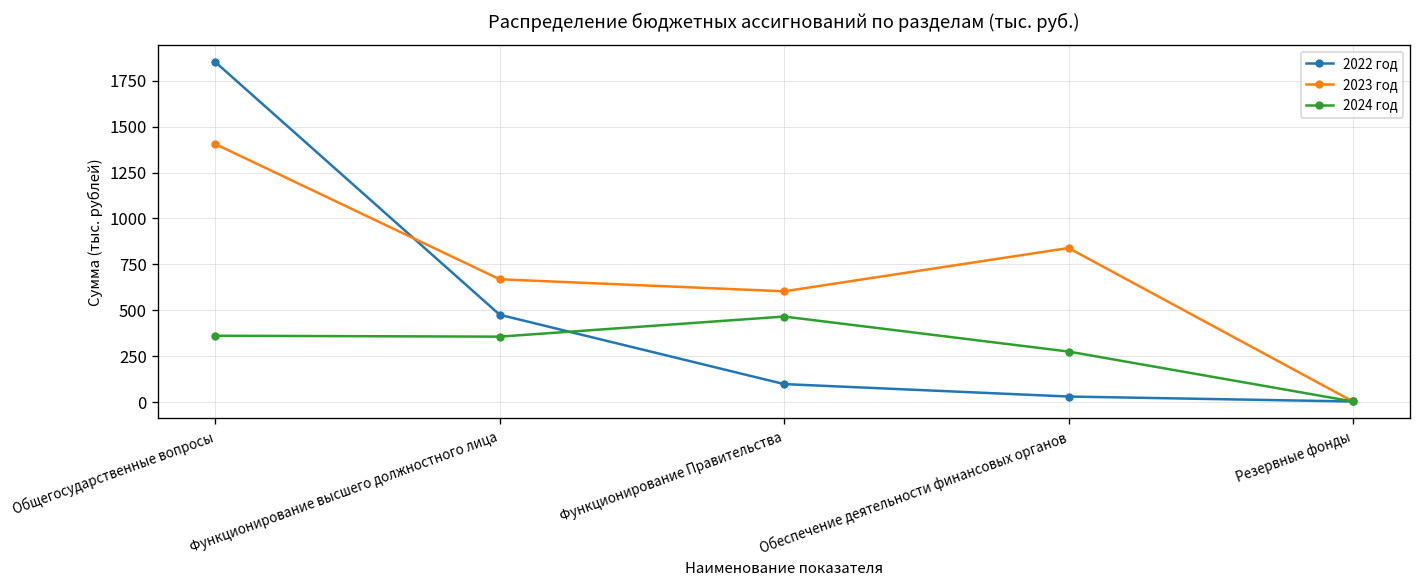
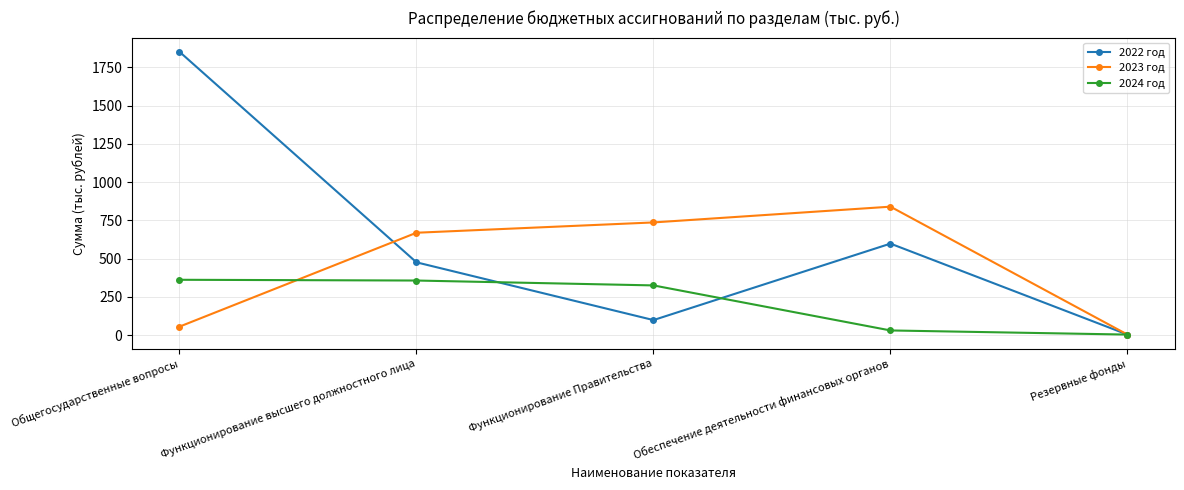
2023 год, Общегосударственные вопросы: 1410 -> 50
2023 год, Функционирование Правительства: 600 -> 740
2024 год, Функционирование Правительства: 470 -> 320
2022 год, Обеспечение деятельности финансовых органов: 30 -> 600
2024 год, Обеспечение деятельности финансовых органов: 280 -> 30
